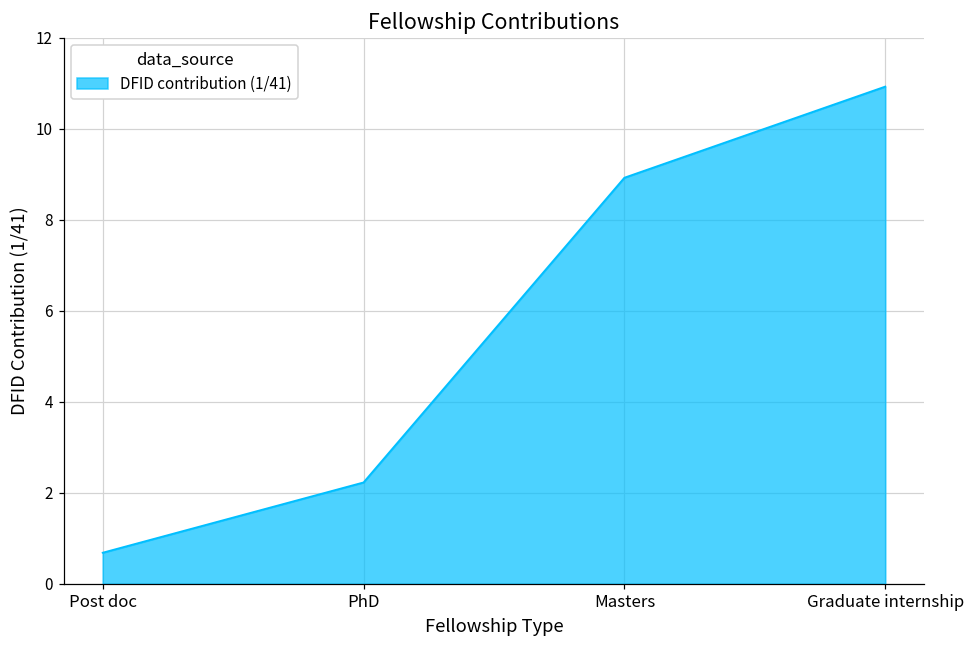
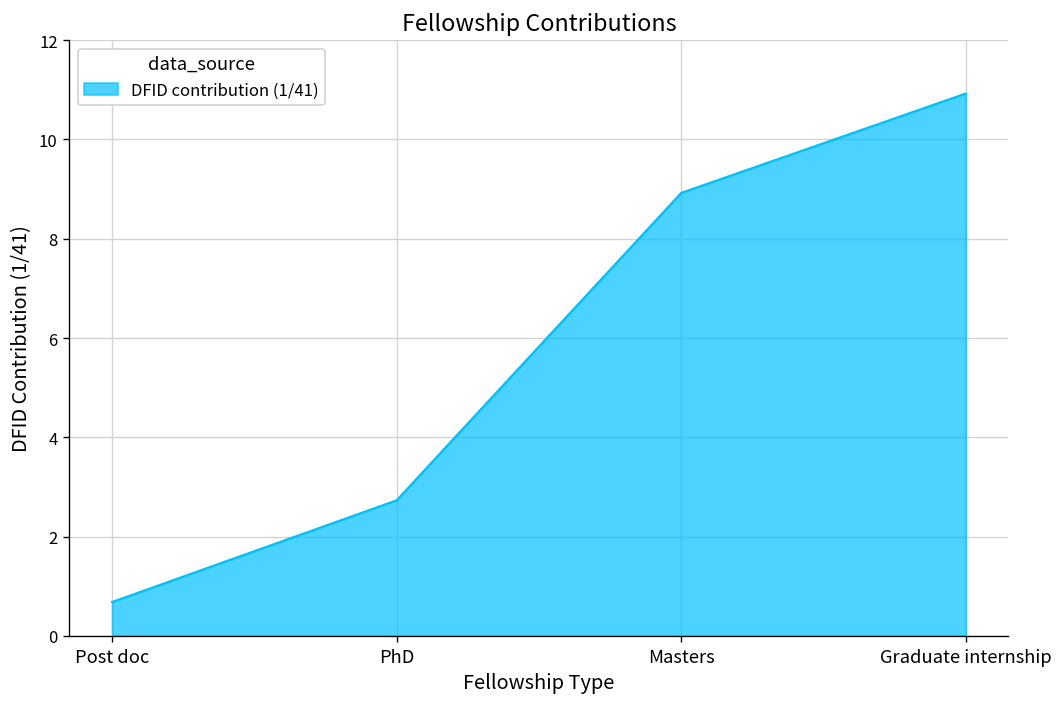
PhD: 2.2 -> 2.7
